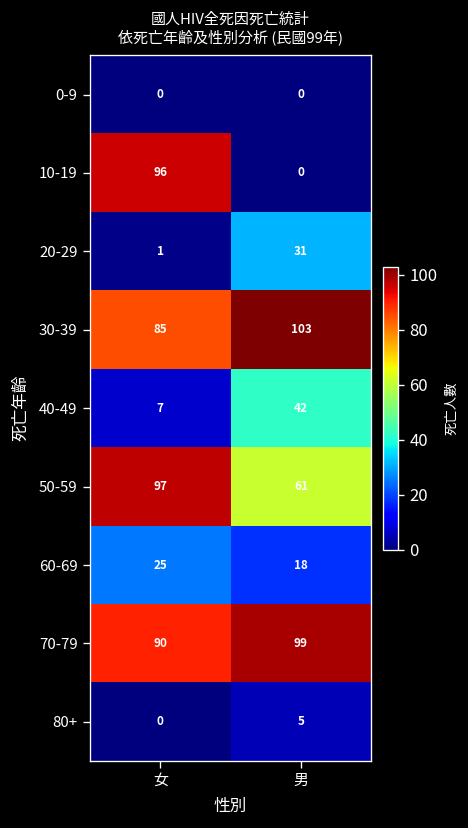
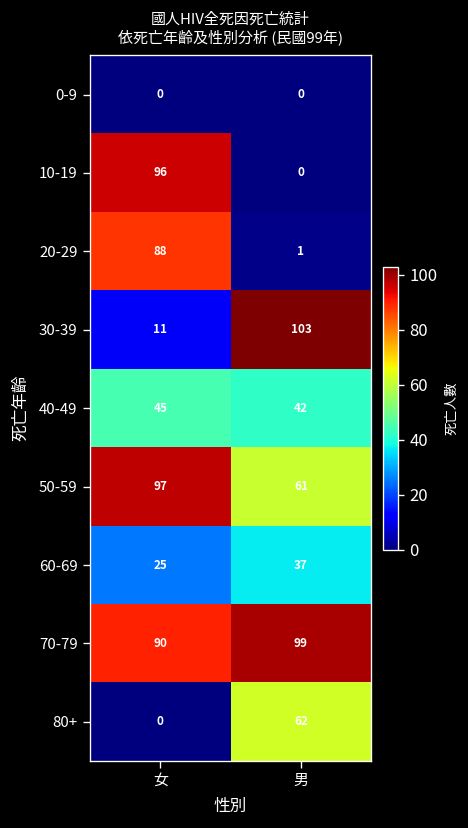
20-29, 女: 1 -> 88
20-29, 男: 31 -> 1
30-39, 女: 85 -> 11
40-49, 女: 7 -> 45
60-69, 男: 18 -> 37
80+, 男: 5 -> 62
